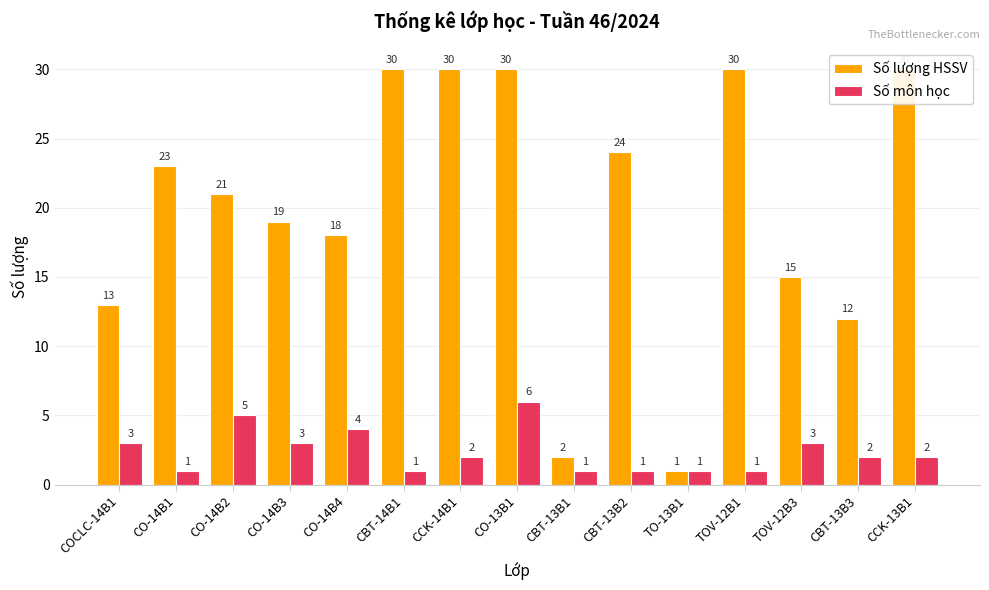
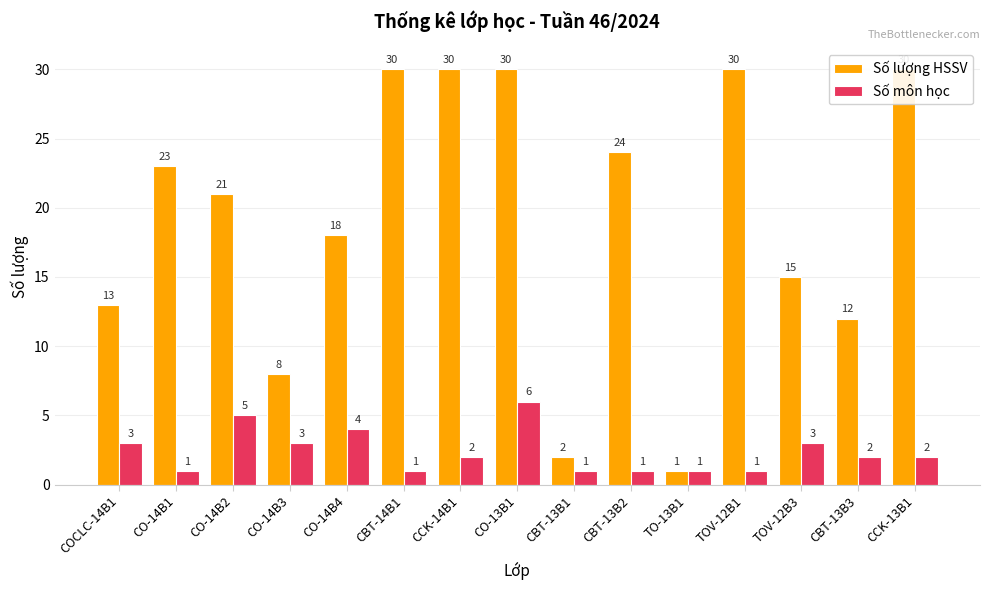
Số lượng HSSV, CO-14B3: 19 -> 8
